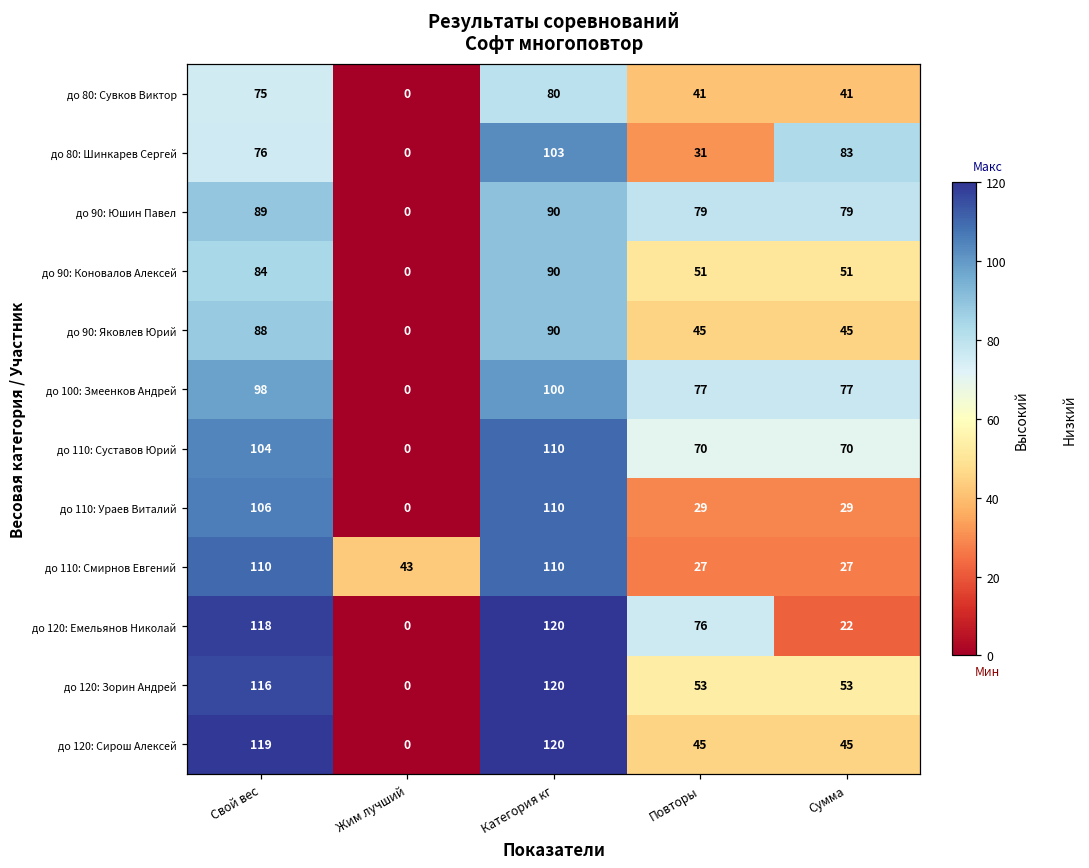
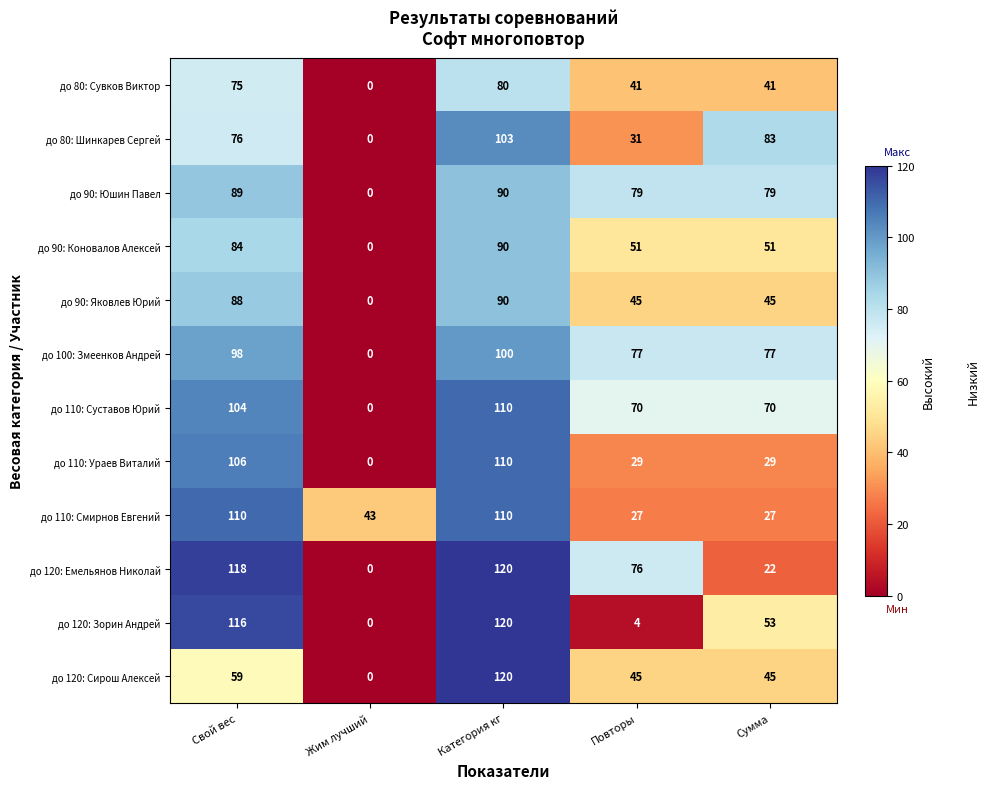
до 120: Зорин Андрей, Повторы: 53 -> 4
до 120: Сирош Алексей, Свой вес: 119 -> 59
